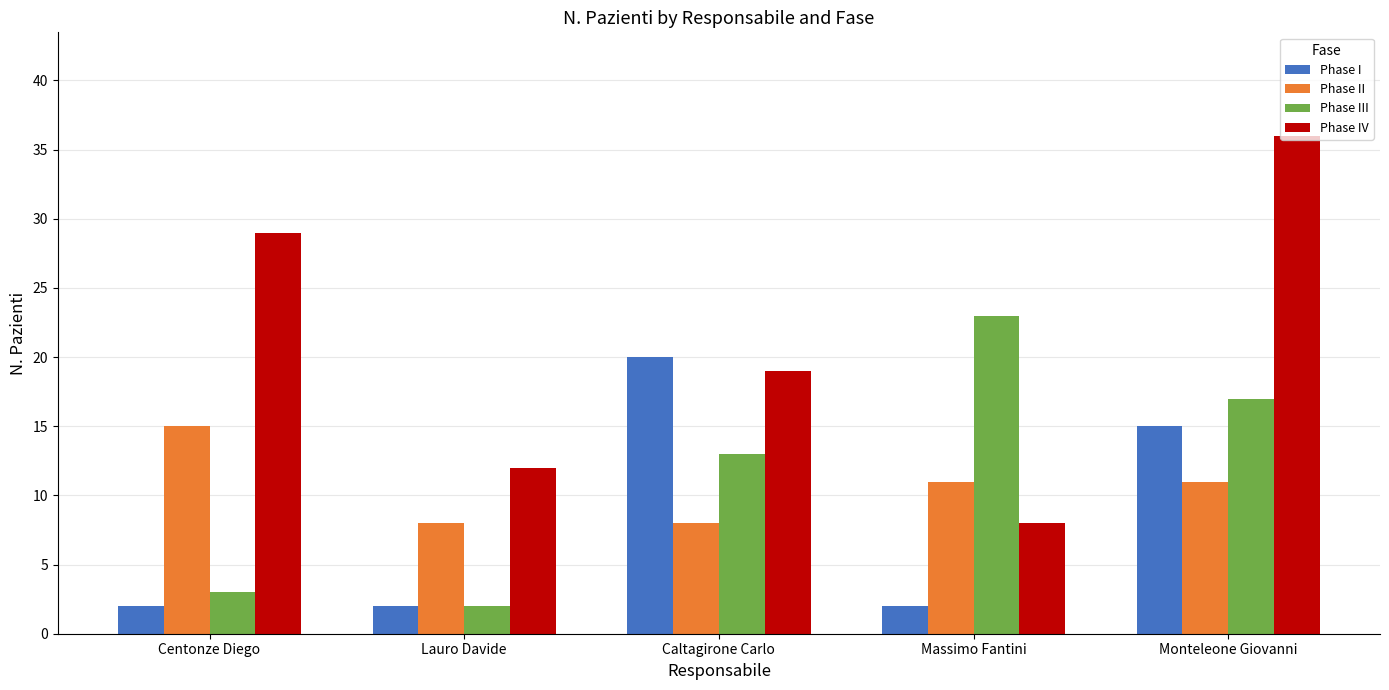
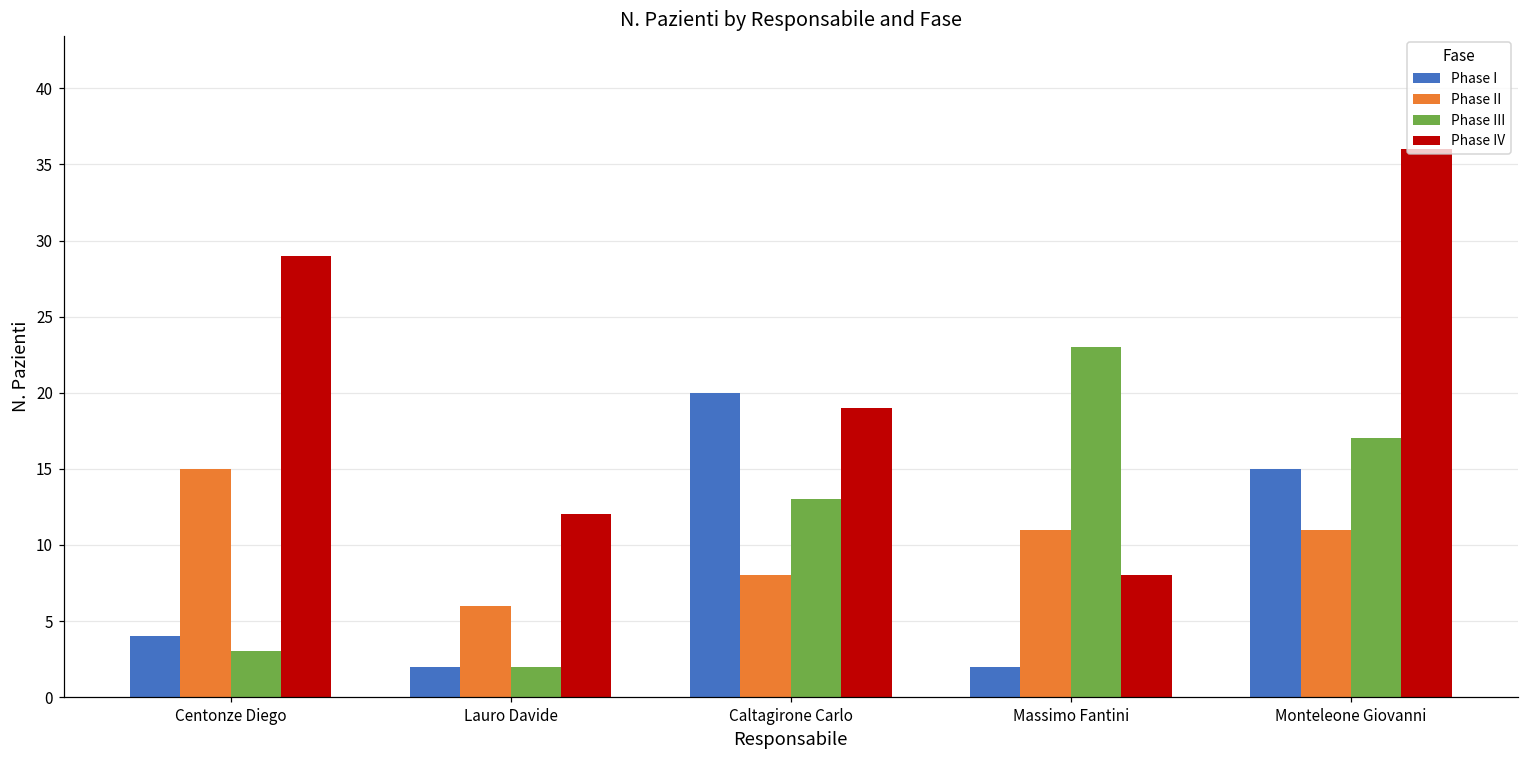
Phase I, Centonze Diego: 2 -> 4
Phase II, Lauro Davide: 8 -> 6
